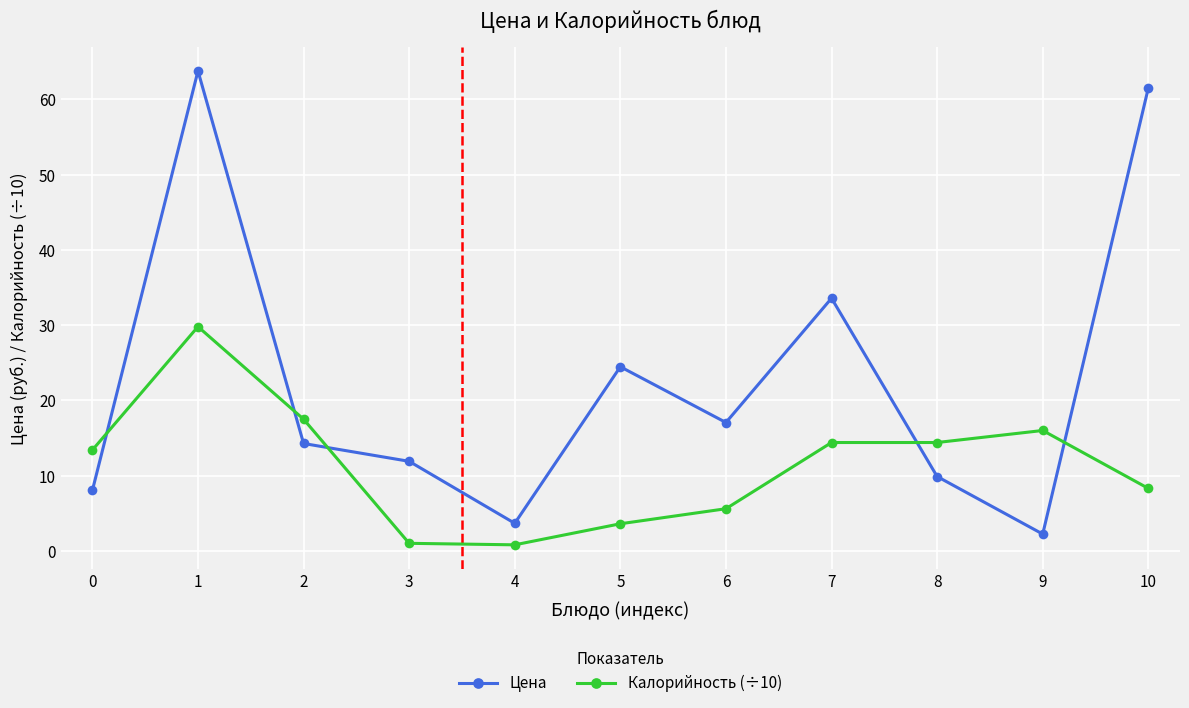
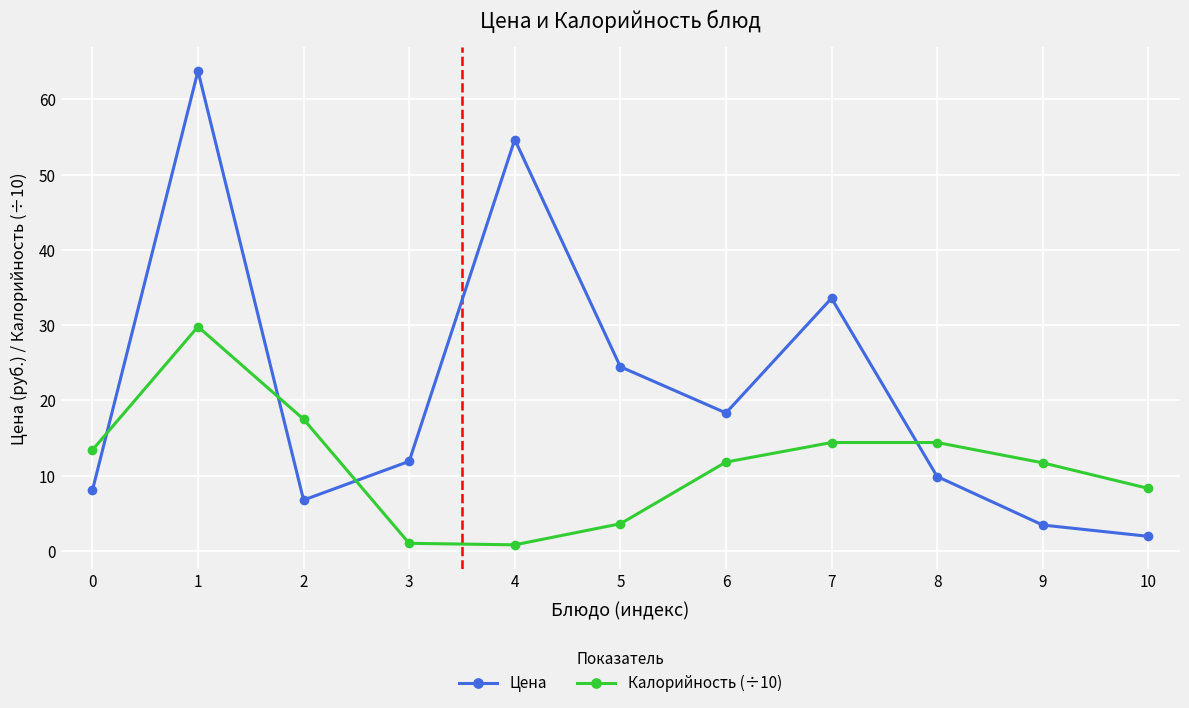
Цена, 2: 14 -> 7
Цена, 4: 4 -> 55
Цена, 6: 17 -> 18
Калорийность (÷10), 6: 6 -> 12
Цена, 9: 2 -> 3
Калорийность (÷10), 9: 16 -> 12
Цена, 10: 62 -> 2
